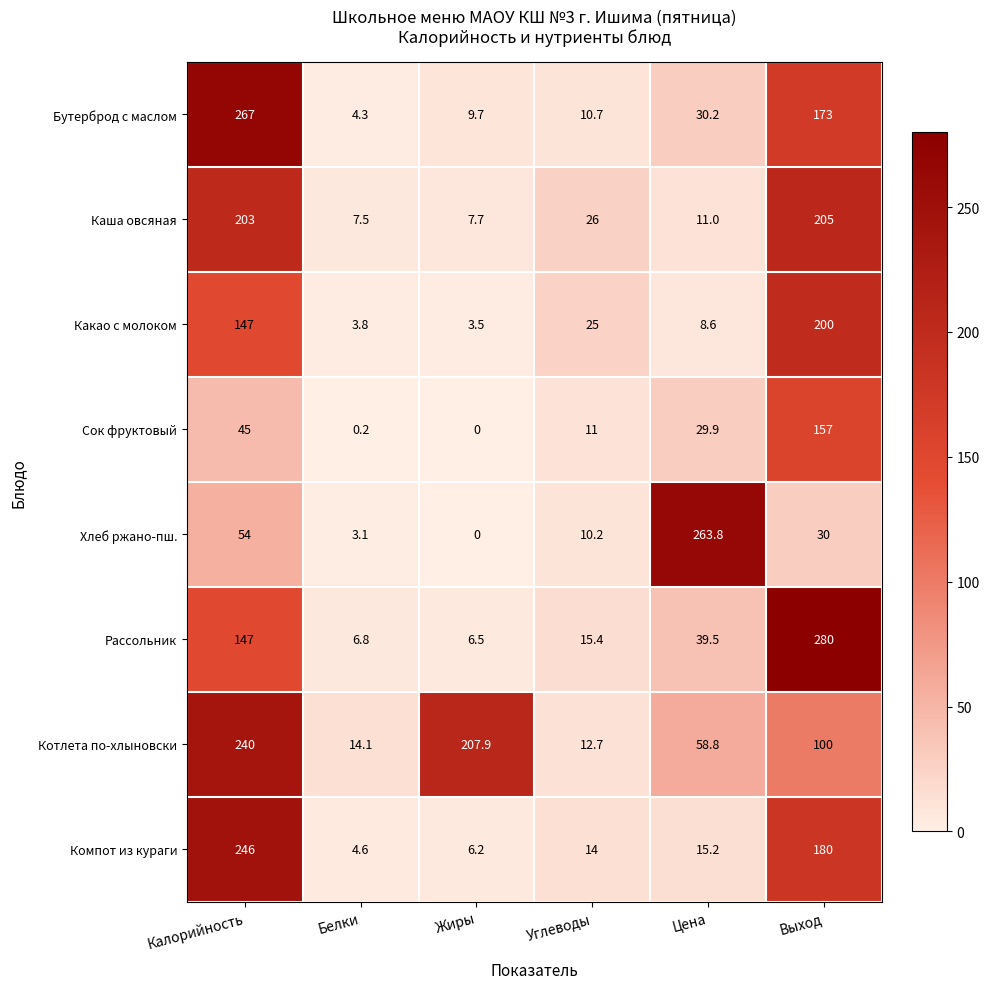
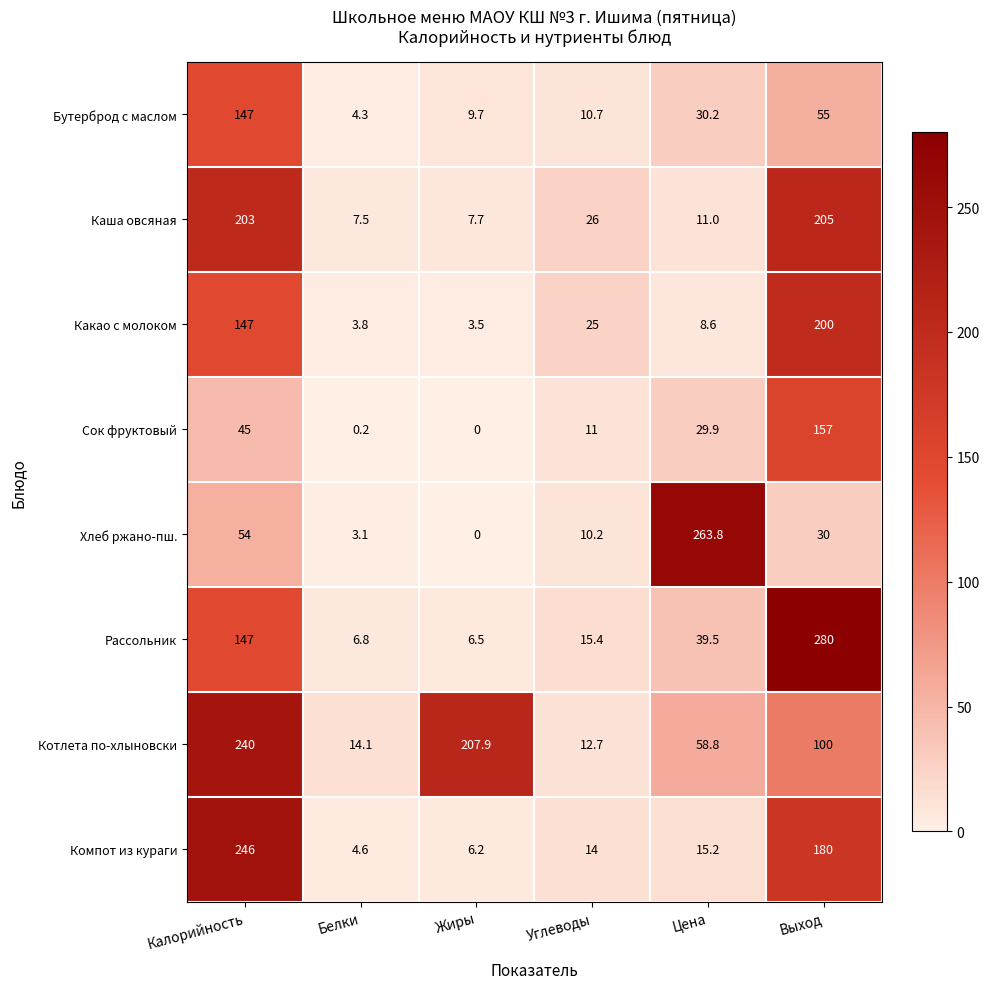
Бутерброд с маслом, Калорийность: 267 -> 147
Бутерброд с маслом, Выход: 173 -> 55
